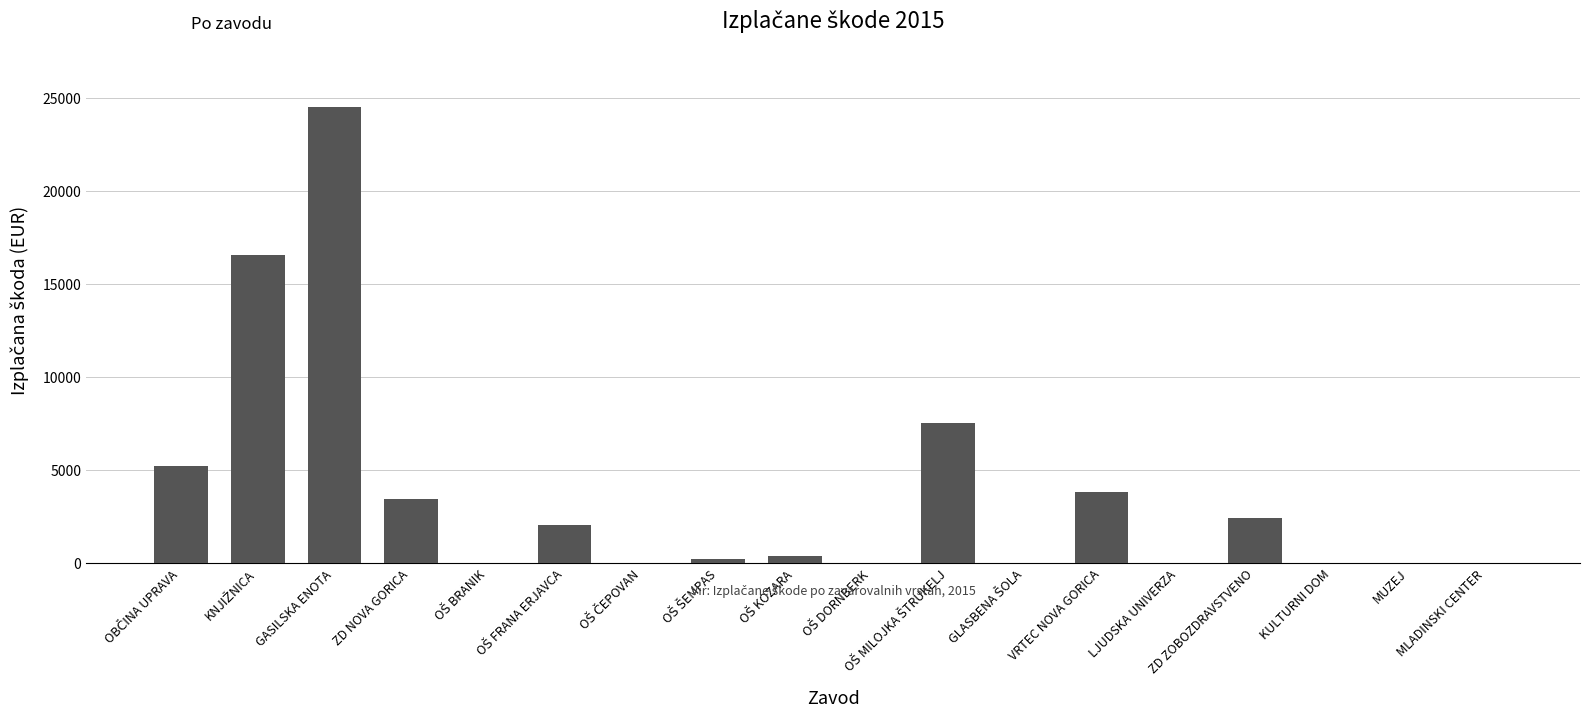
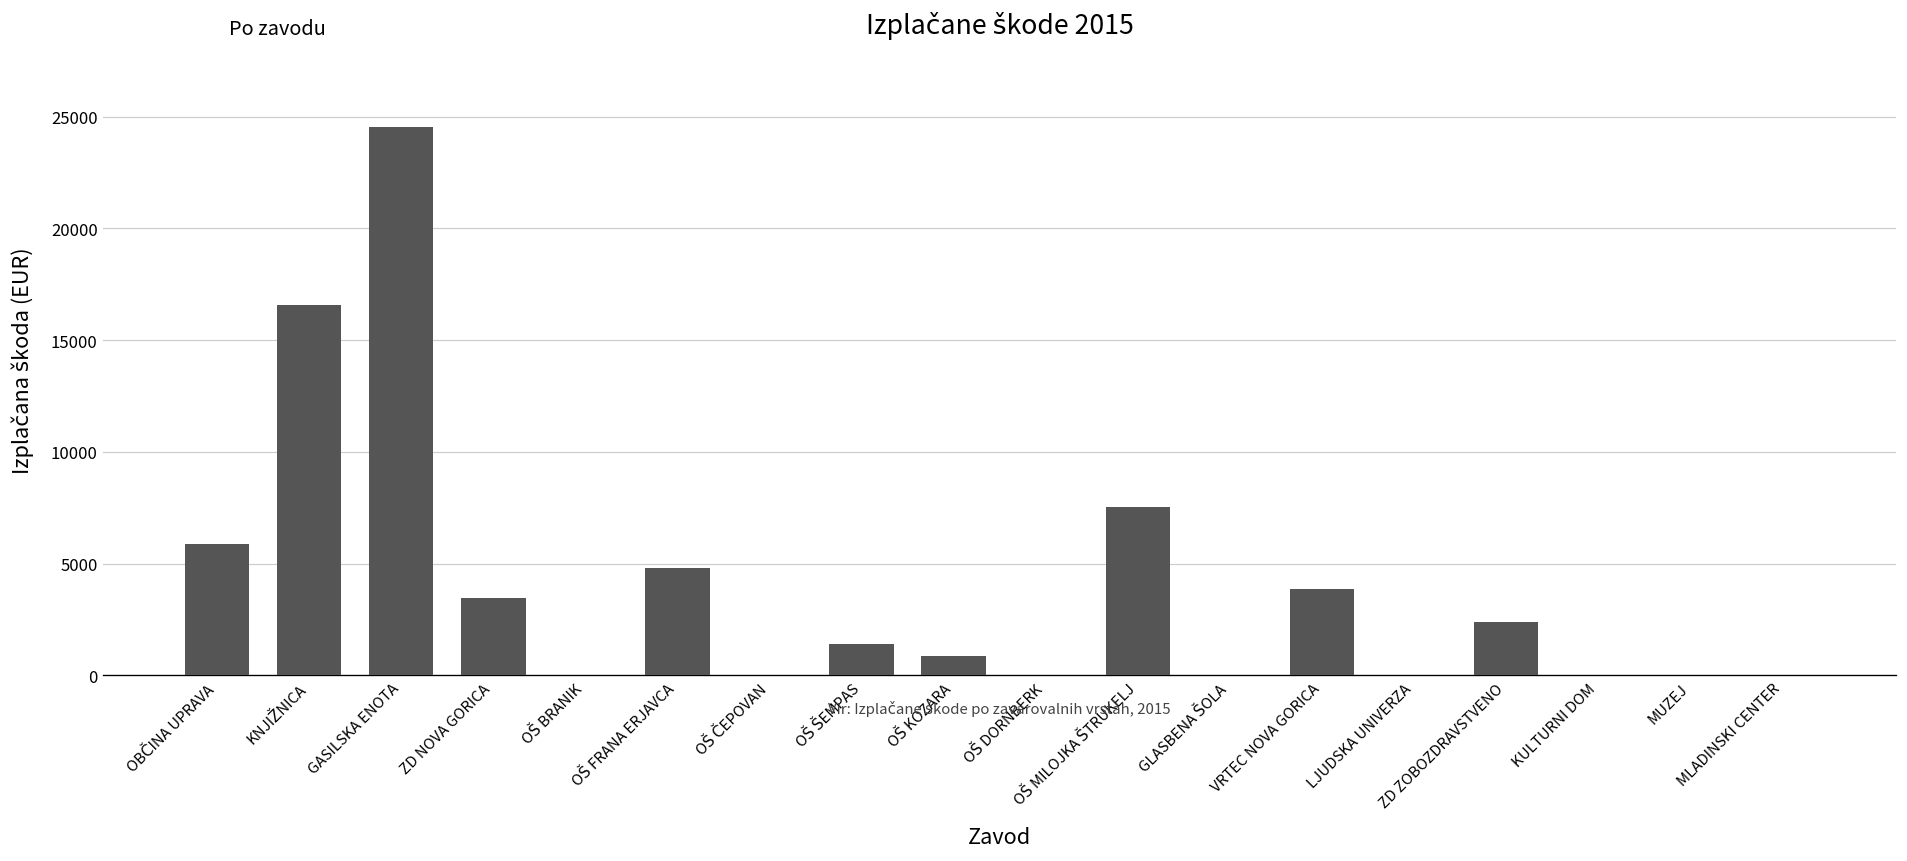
OBČINA UPRAVA: 5200 -> 5900
OŠ FRANA ERJAVCA: 2100 -> 4800
OŠ ŠEMPAS: 200 -> 1400
OŠ KOZARA: 400 -> 900
